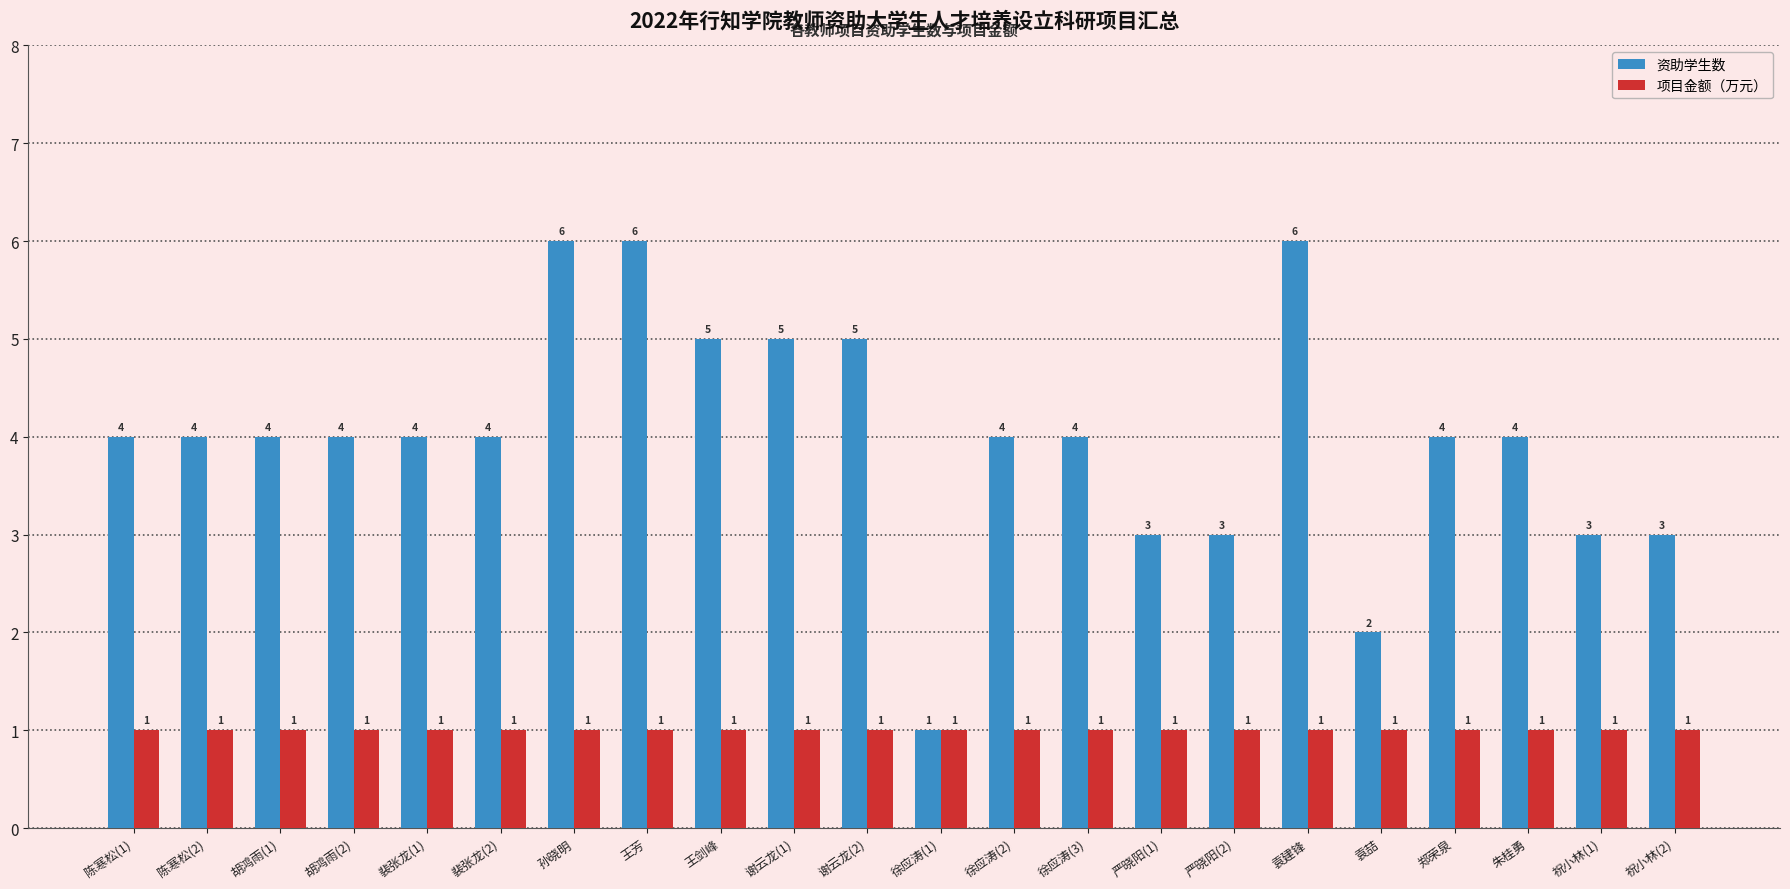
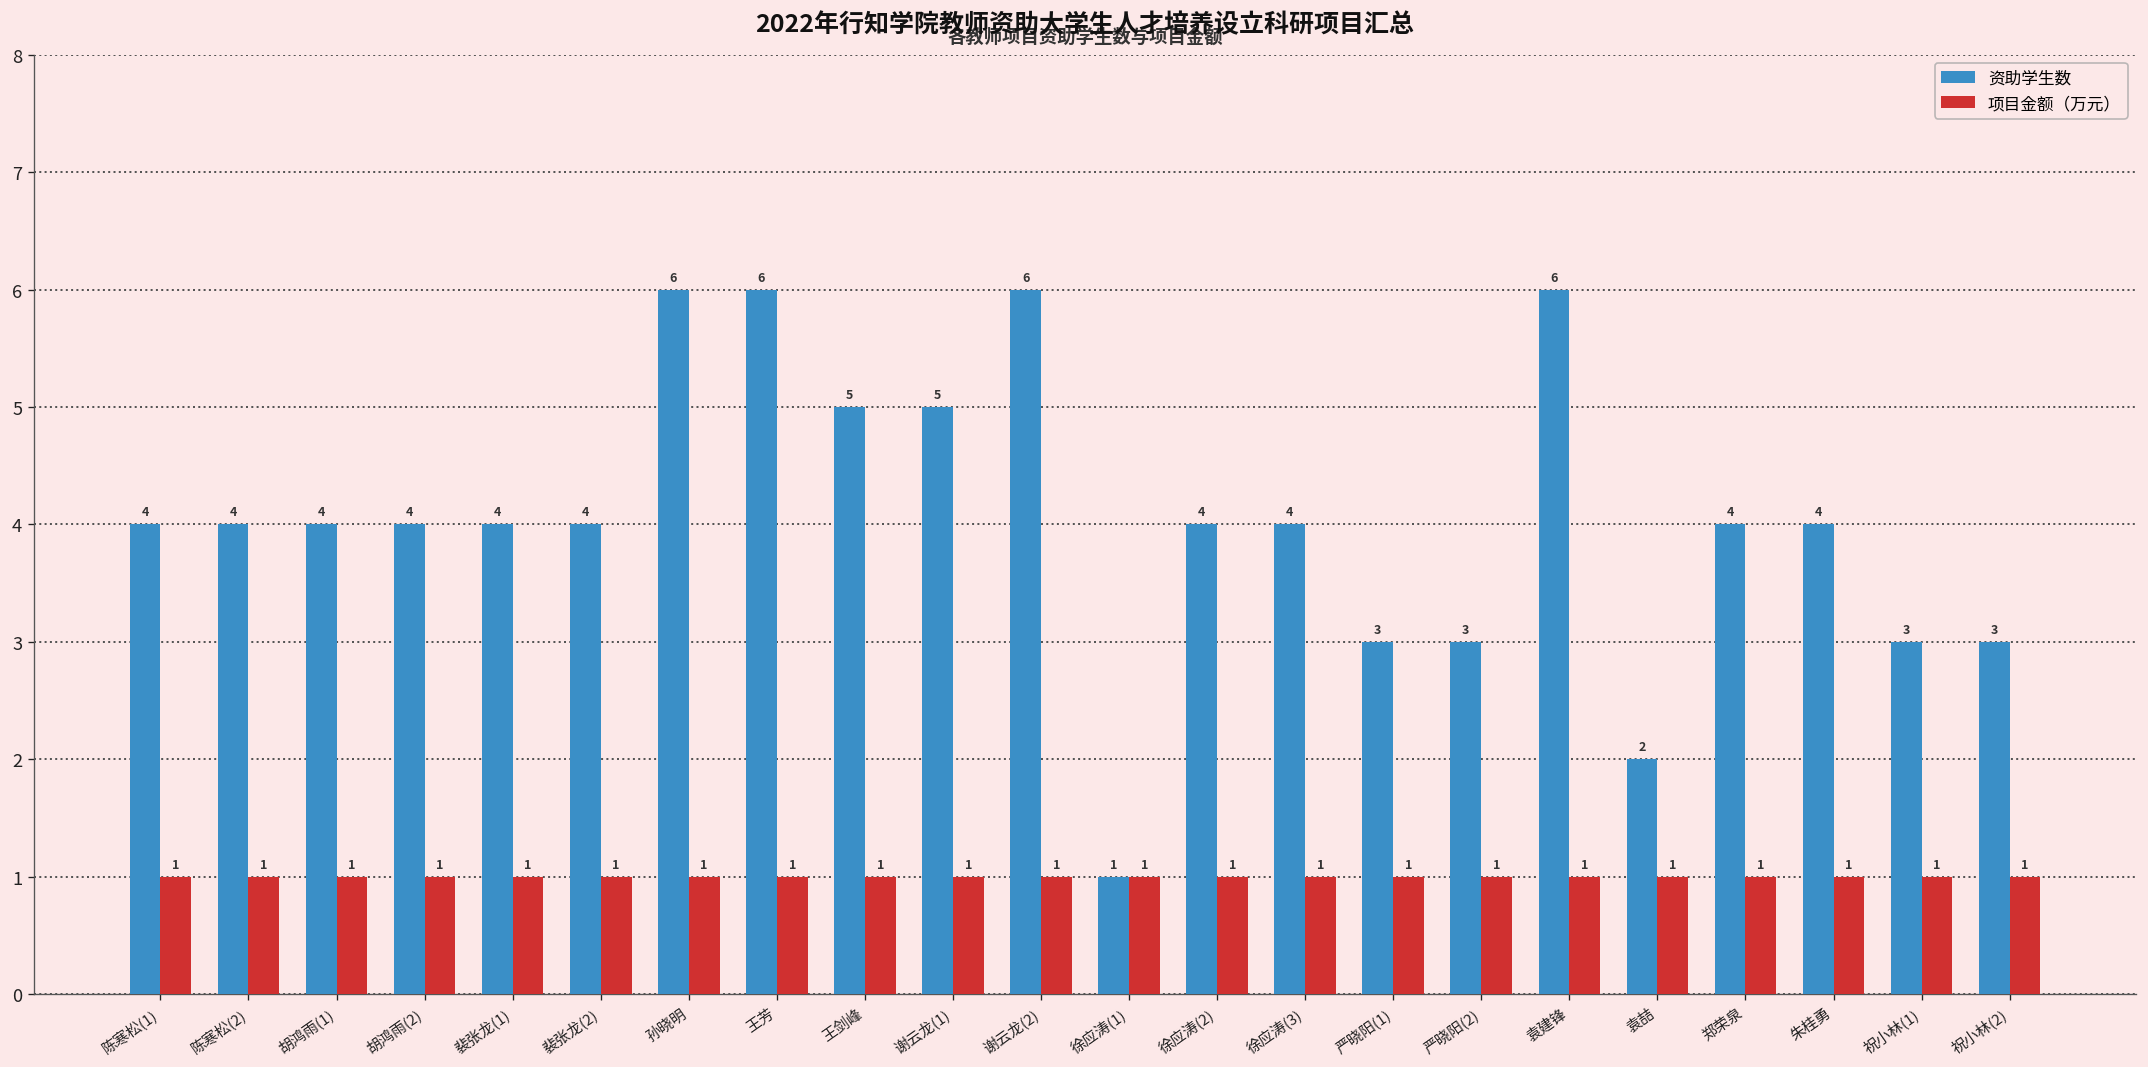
资助学生数, 谢云龙(2): 5 -> 6
